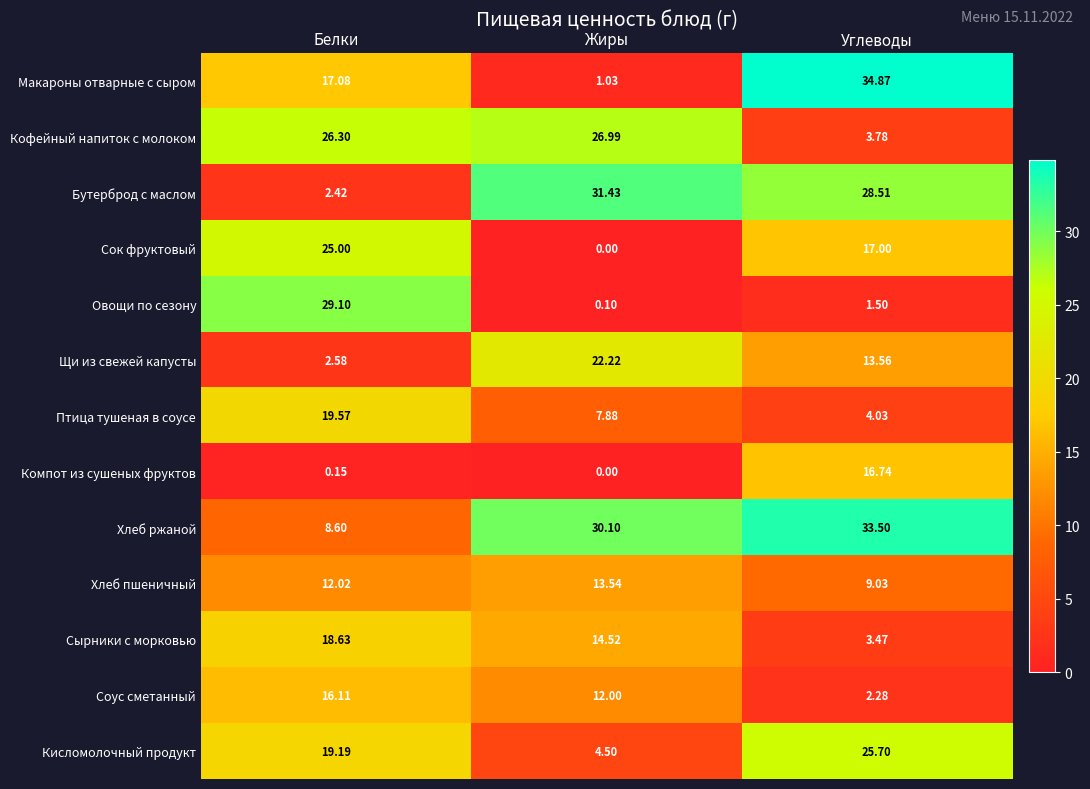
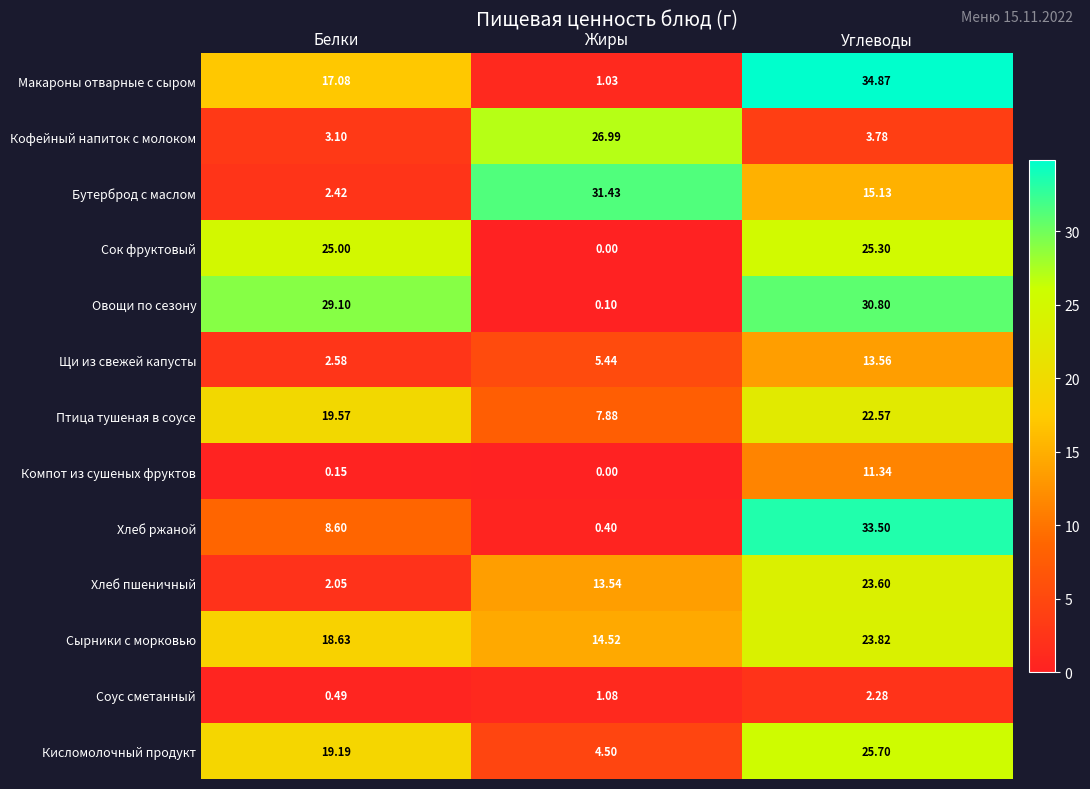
Кофейный напиток с молоком, Белки: 26.30 -> 3.10
Бутерброд с маслом, Углеводы: 28.51 -> 15.13
Сок фруктовый, Углеводы: 17.00 -> 25.30
Овощи по сезону, Углеводы: 1.50 -> 30.80
Щи из свежей капусты, Жиры: 22.22 -> 5.44
Птица тушеная в соусе, Углеводы: 4.03 -> 22.57
Компот из сушеных фруктов, Углеводы: 16.74 -> 11.34
Хлеб ржаной, Жиры: 30.10 -> 0.40
Хлеб пшеничный, Белки: 12.02 -> 2.05
Хлеб пшеничный, Углеводы: 9.03 -> 23.60
Сырники с морковью, Углеводы: 3.47 -> 23.82
Соус сметанный, Белки: 16.11 -> 0.49
Соус сметанный, Жиры: 12.00 -> 1.08
